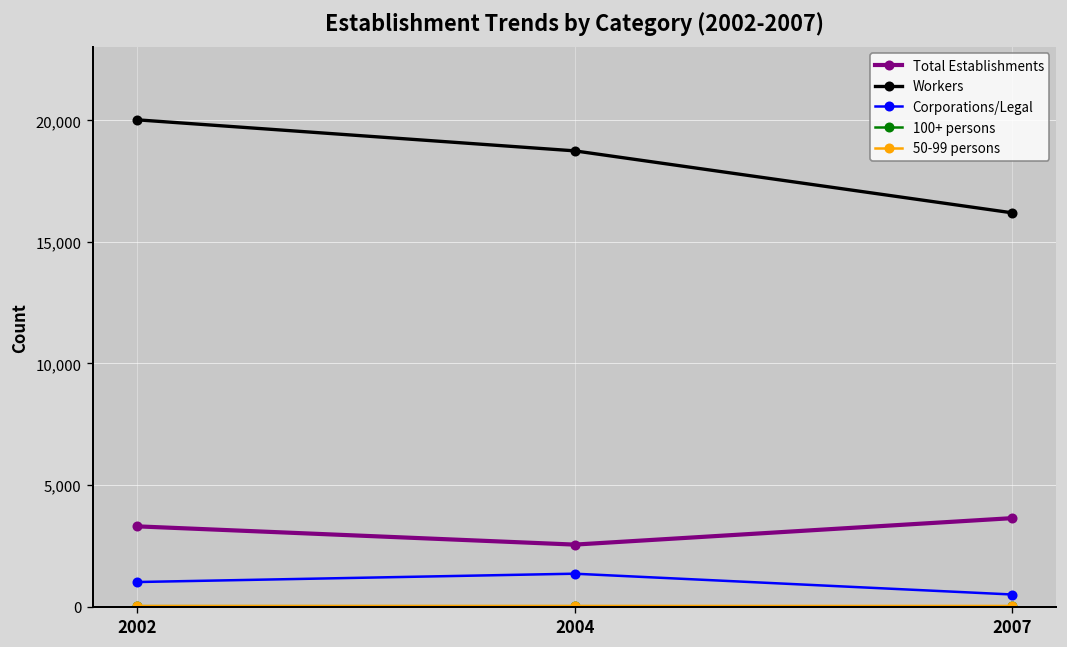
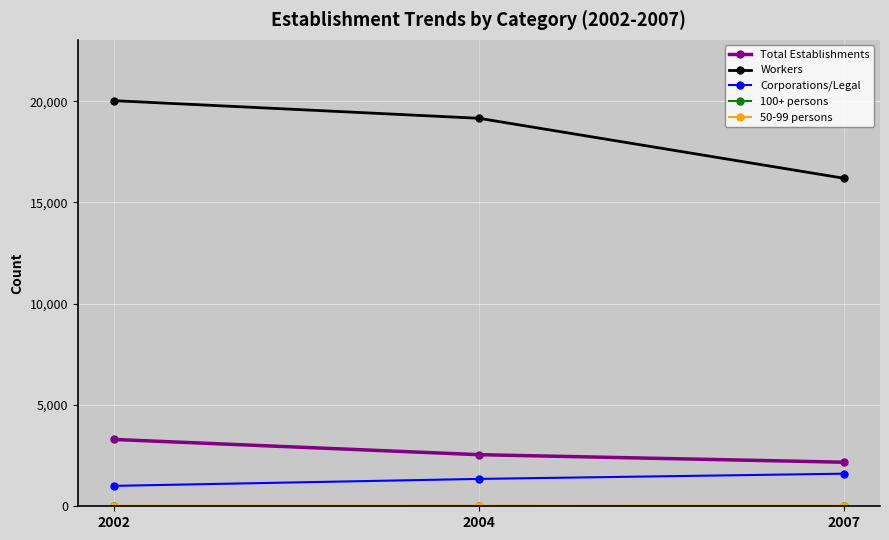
Workers, 2004: 18,700 -> 19,200
Total Establishments, 2007: 3,600 -> 2,200
Corporations/Legal, 2007: 500 -> 1,600
